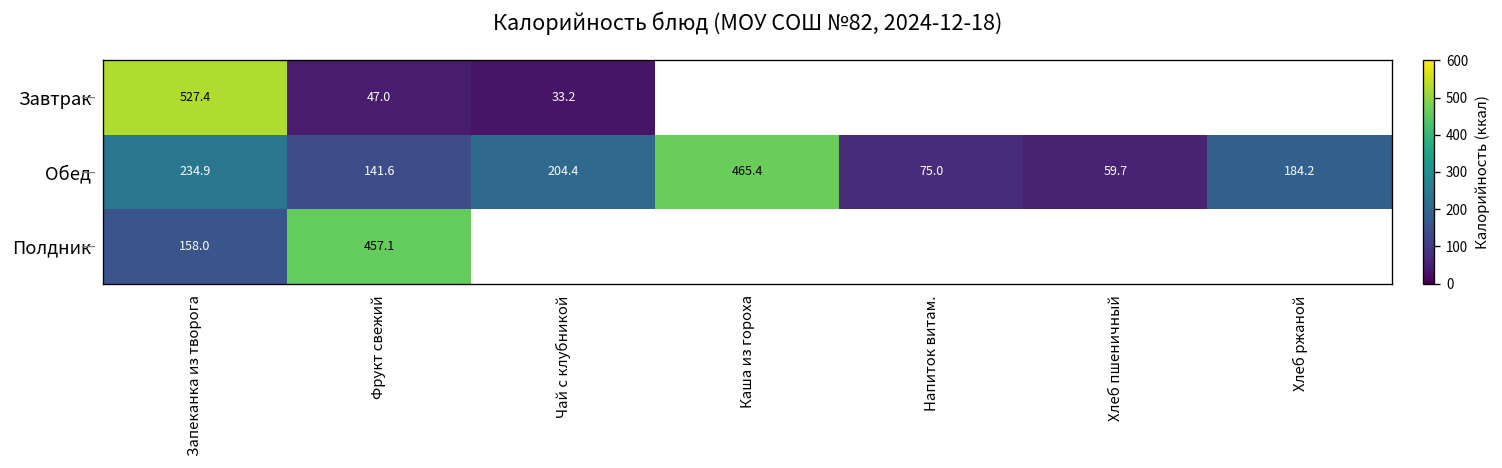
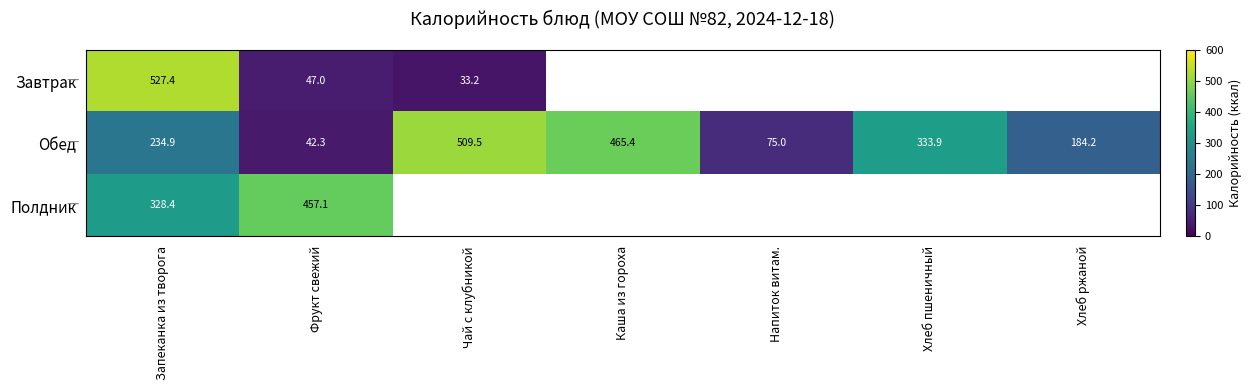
Обед, Фрукт свежий: 141.6 -> 42.3
Обед, Чай с клубникой: 204.4 -> 509.5
Обед, Хлеб пшеничный: 59.7 -> 333.9
Полдник, Запеканка из творога: 158.0 -> 328.4
